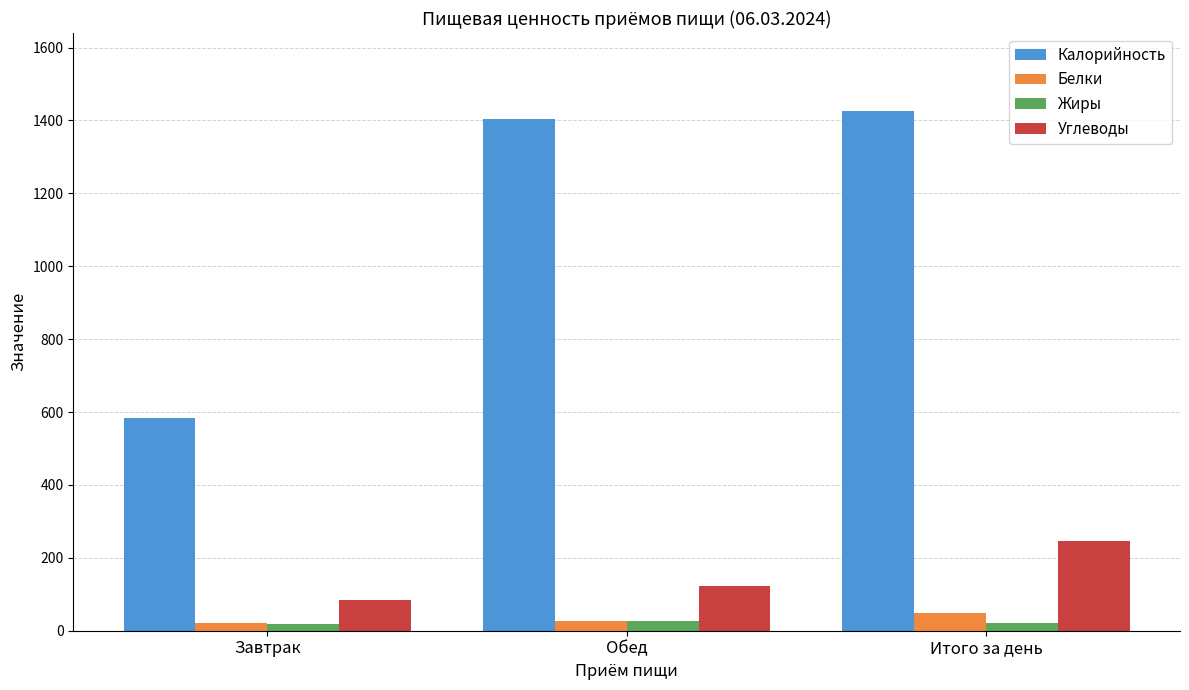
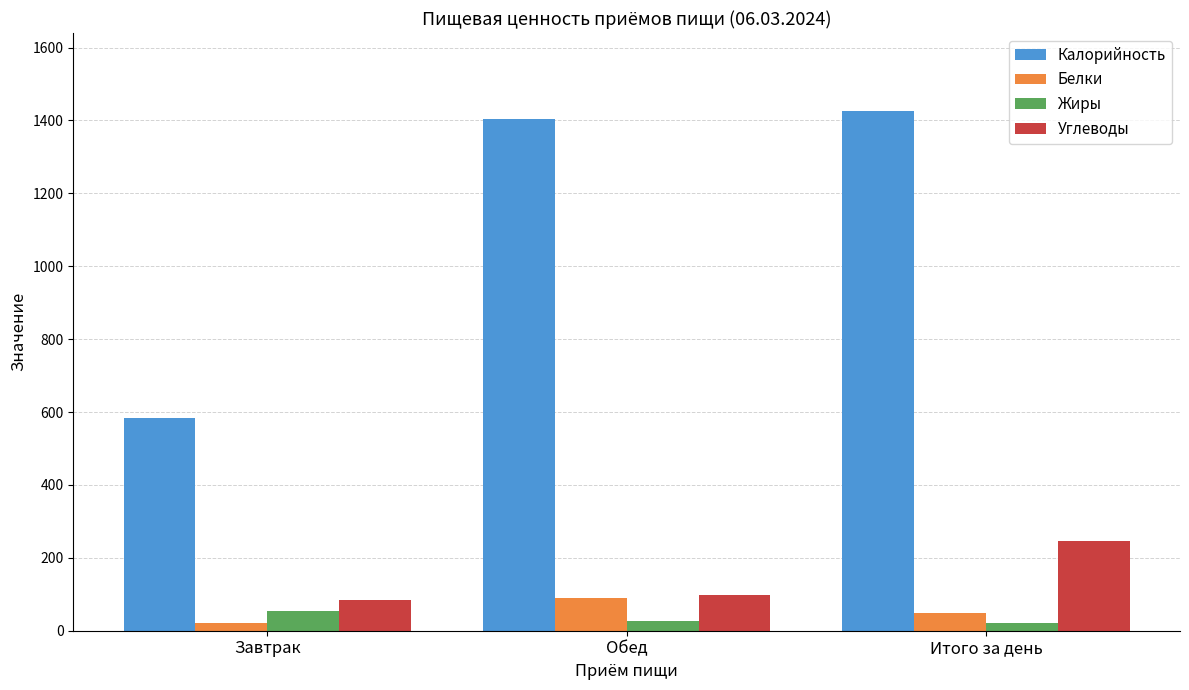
Жиры, Завтрак: 20 -> 50
Белки, Обед: 30 -> 90
Углеводы, Обед: 120 -> 100
